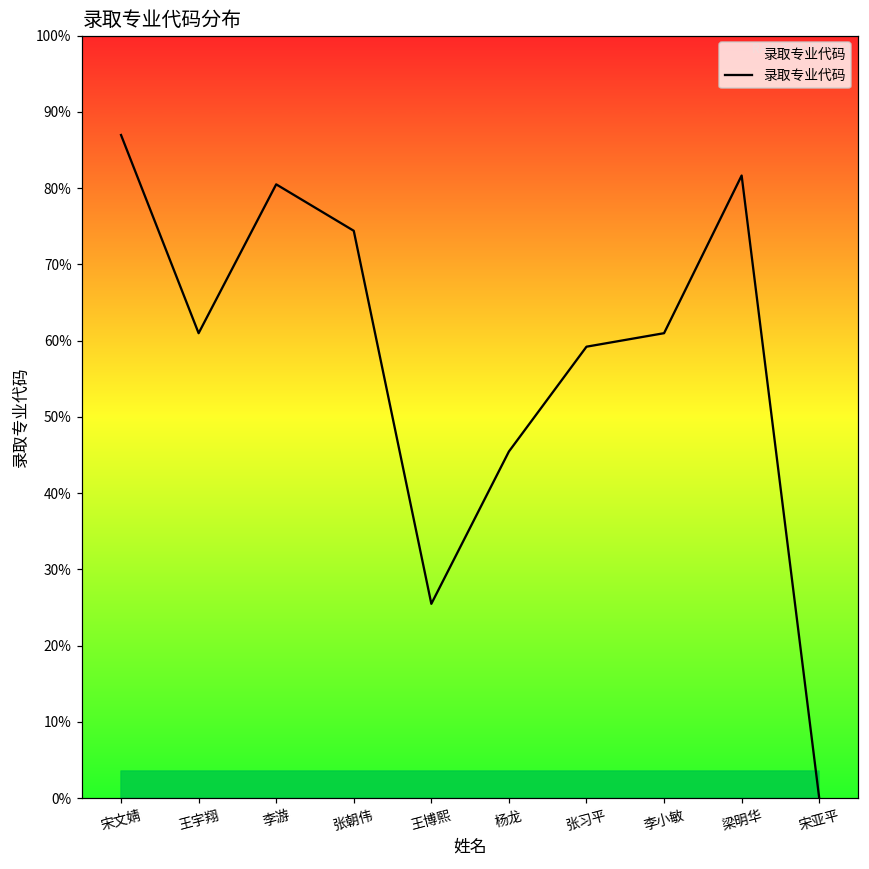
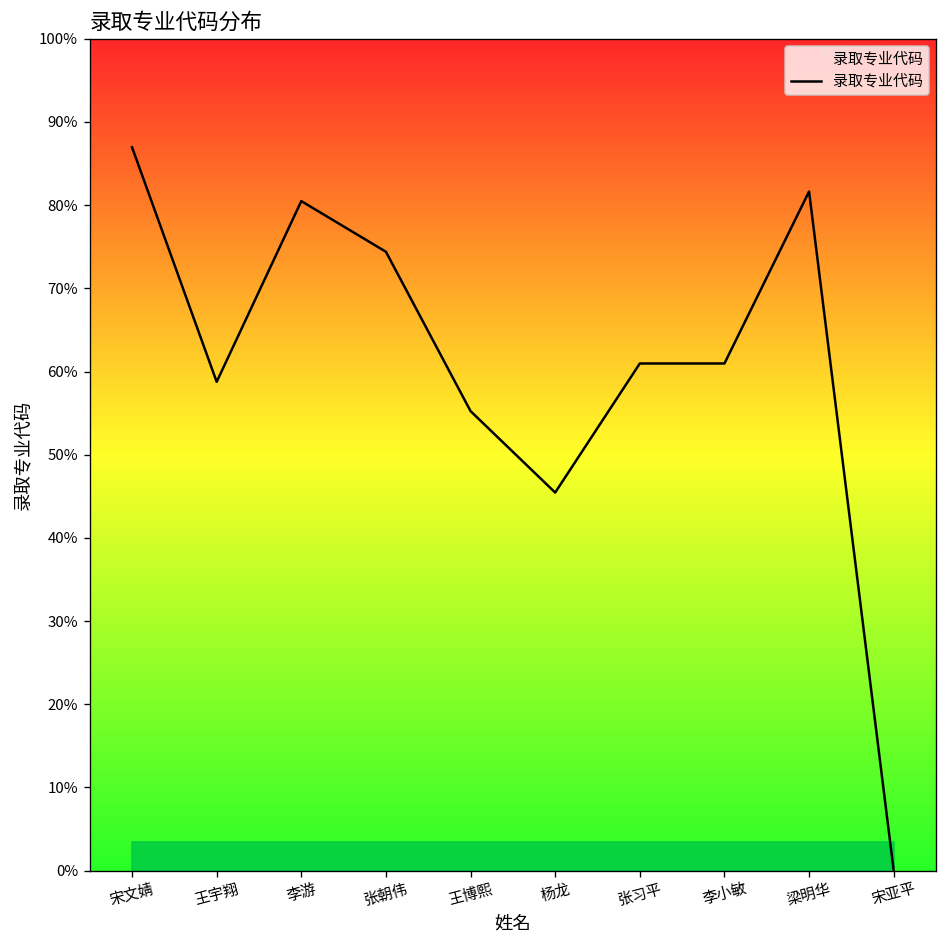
录取专业代码, 王宇翔: 61% -> 59%
录取专业代码, 王博熙: 25% -> 55%
录取专业代码, 张习平: 59% -> 61%
